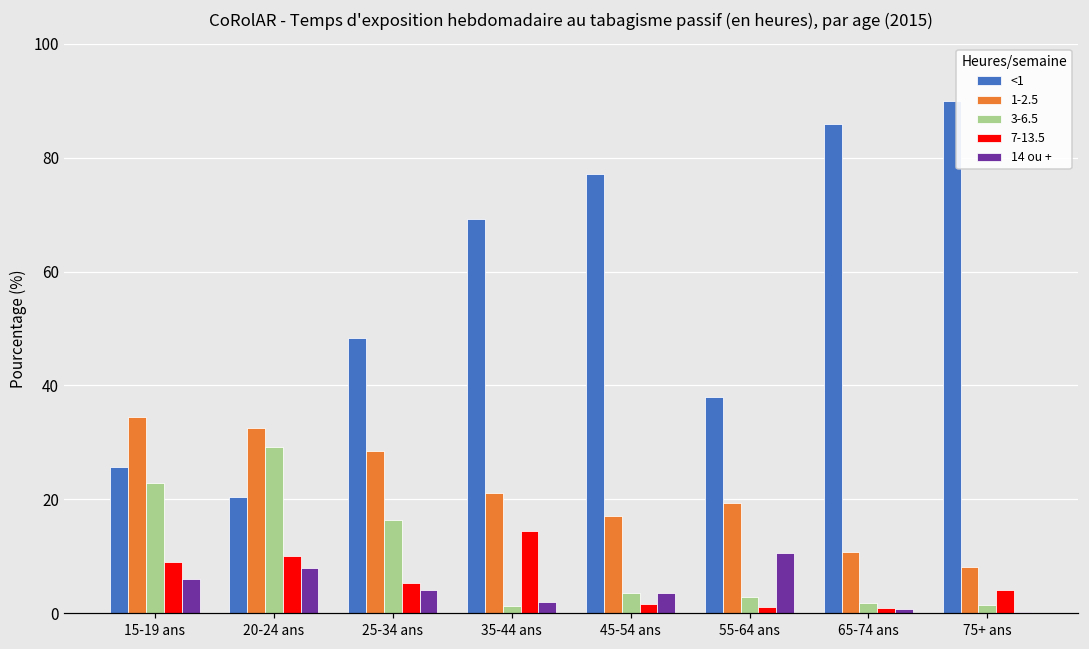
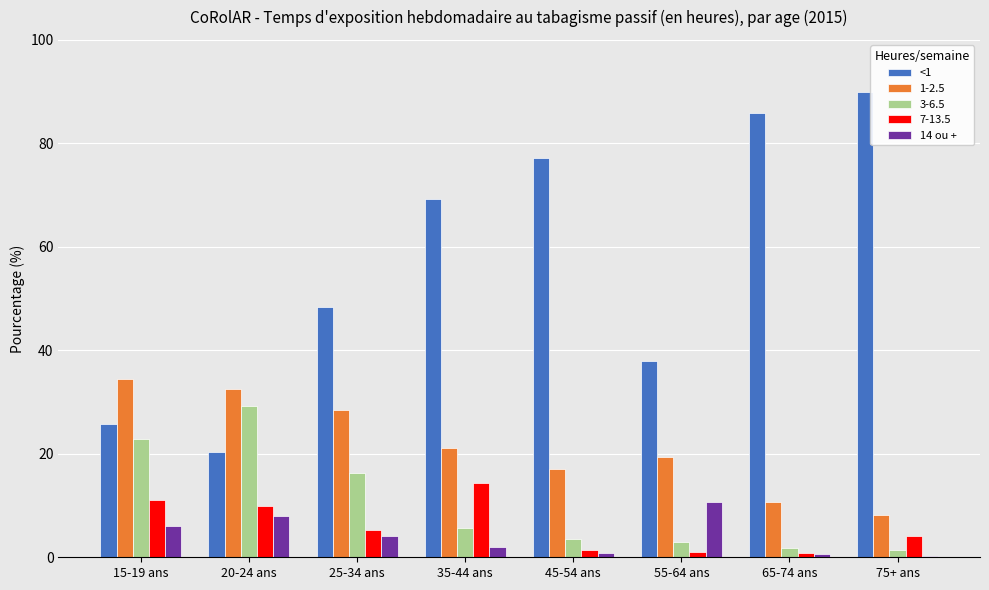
7-13.5, 15-19 ans: 9 -> 11
3-6.5, 35-44 ans: 1 -> 6
14 ou +, 45-54 ans: 4 -> 1
